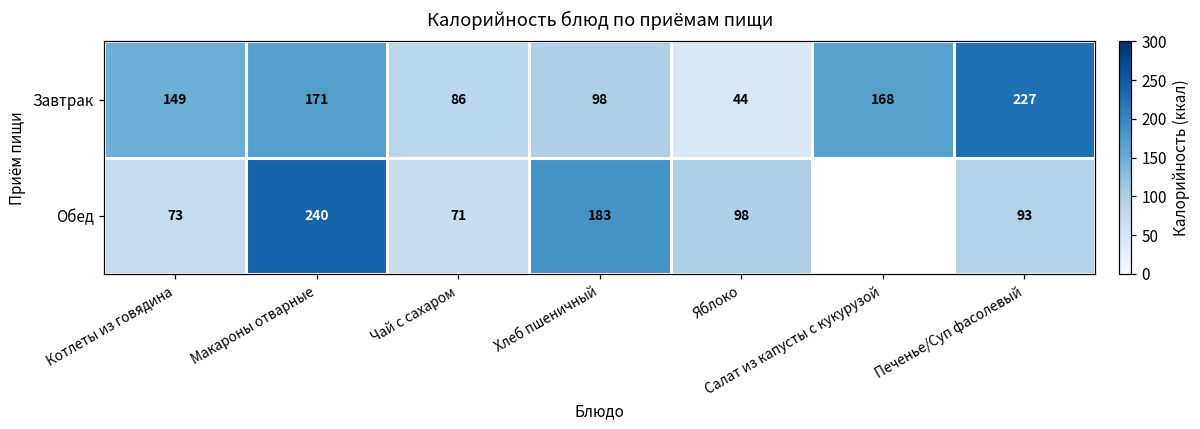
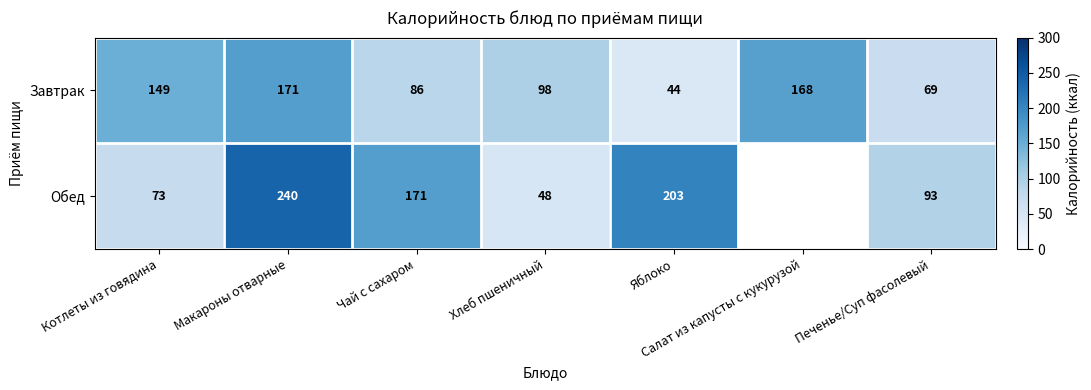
Завтрак, Печенье/Суп фасолевый: 227 -> 69
Обед, Чай с сахаром: 71 -> 171
Обед, Хлеб пшеничный: 183 -> 48
Обед, Яблоко: 98 -> 203
